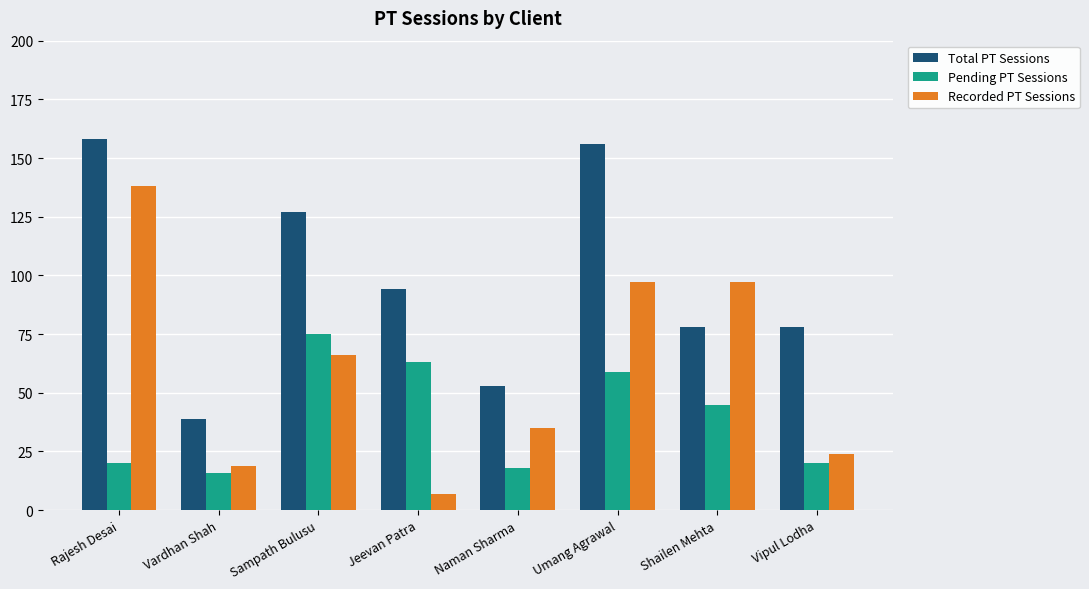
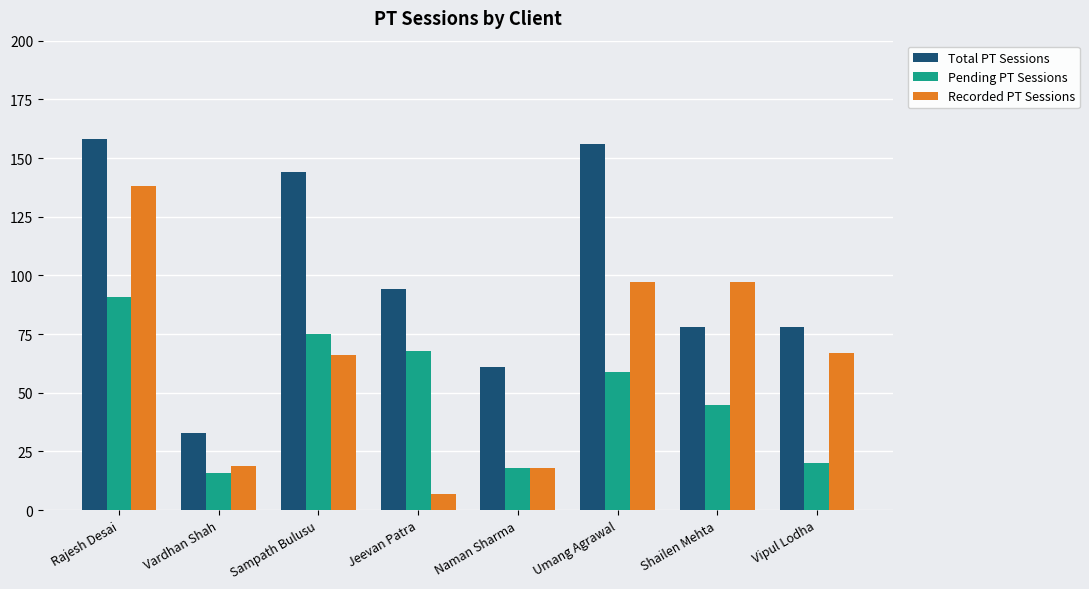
Pending PT Sessions, Rajesh Desai: 20 -> 91
Total PT Sessions, Vardhan Shah: 39 -> 33
Total PT Sessions, Sampath Bulusu: 127 -> 144
Pending PT Sessions, Jeevan Patra: 63 -> 68
Total PT Sessions, Naman Sharma: 53 -> 61
Recorded PT Sessions, Naman Sharma: 35 -> 18
Recorded PT Sessions, Vipul Lodha: 24 -> 67
